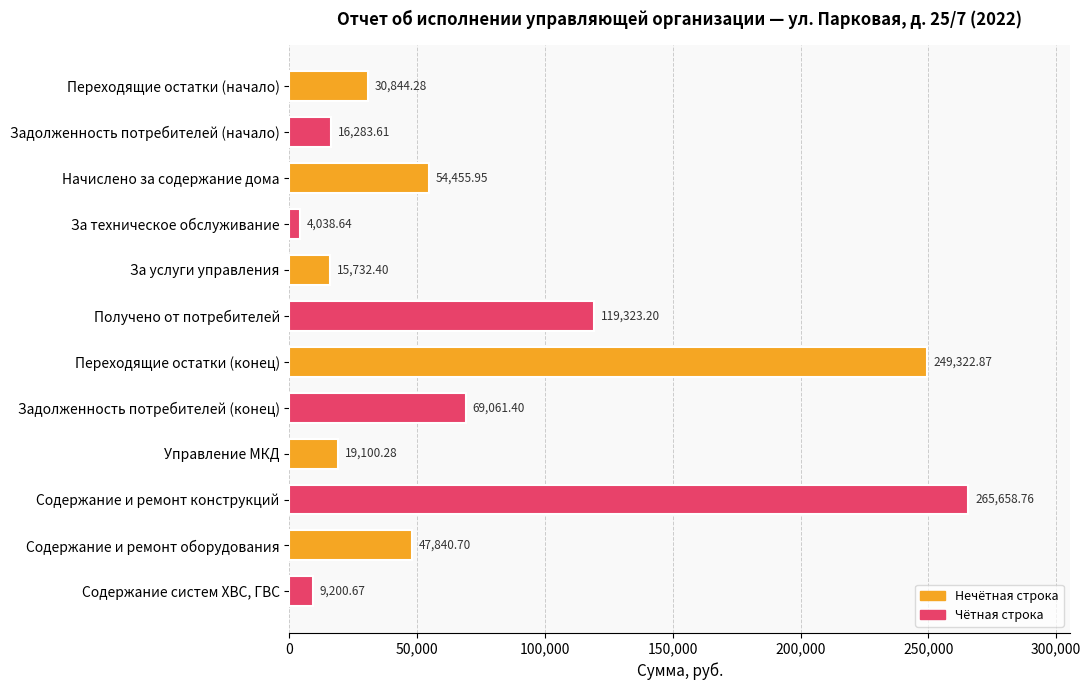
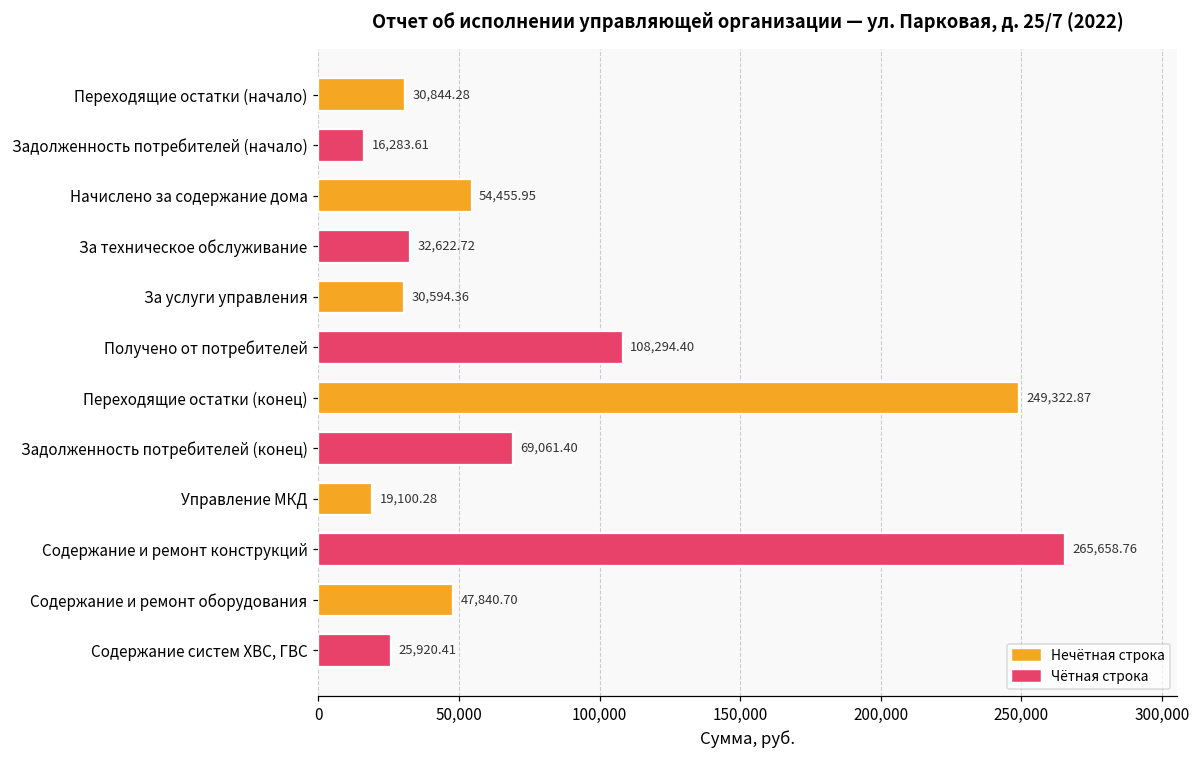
За техническое обслуживание: 4,038.64 -> 32,622.72
За услуги управления: 15,732.40 -> 30,594.36
Получено от потребителей: 119,323.20 -> 108,294.40
Содержание систем ХВС, ГВС: 9,200.67 -> 25,920.41
